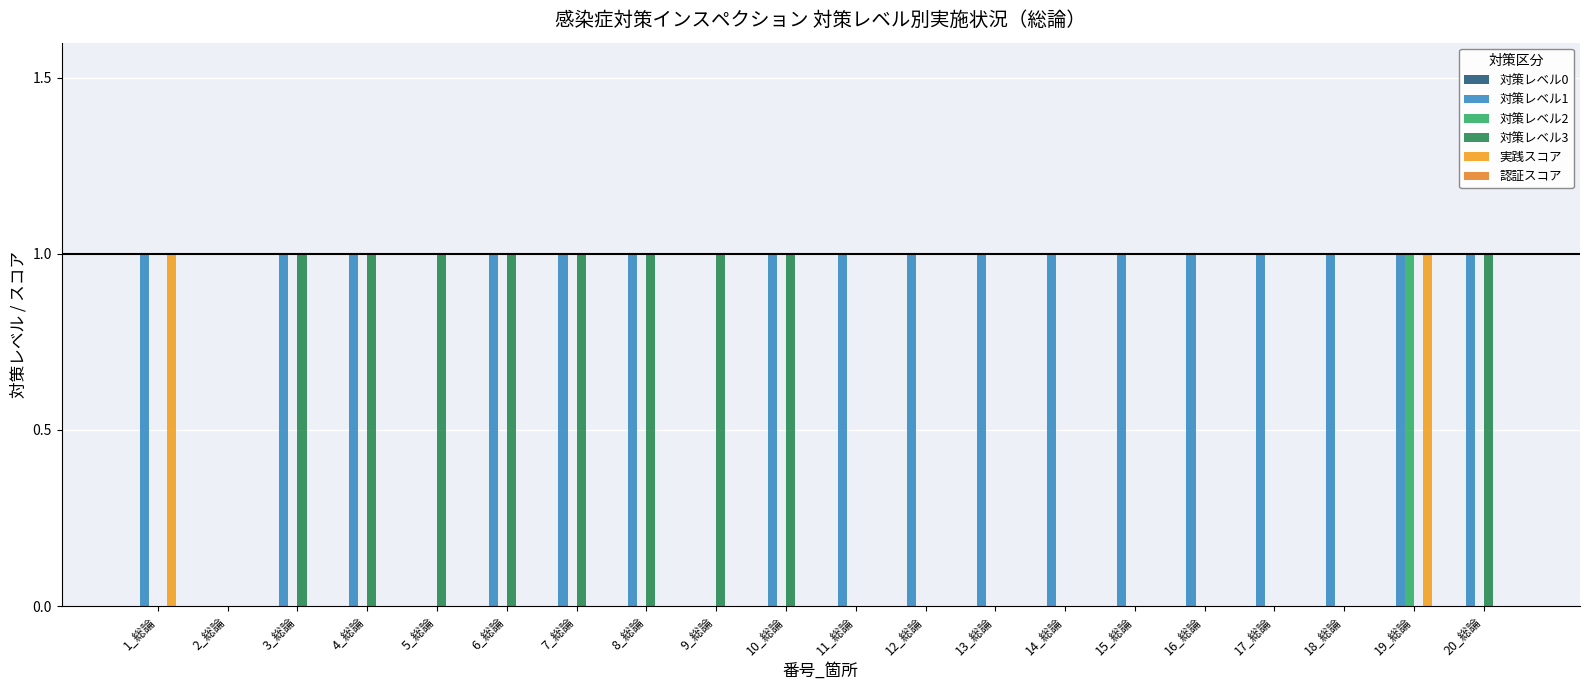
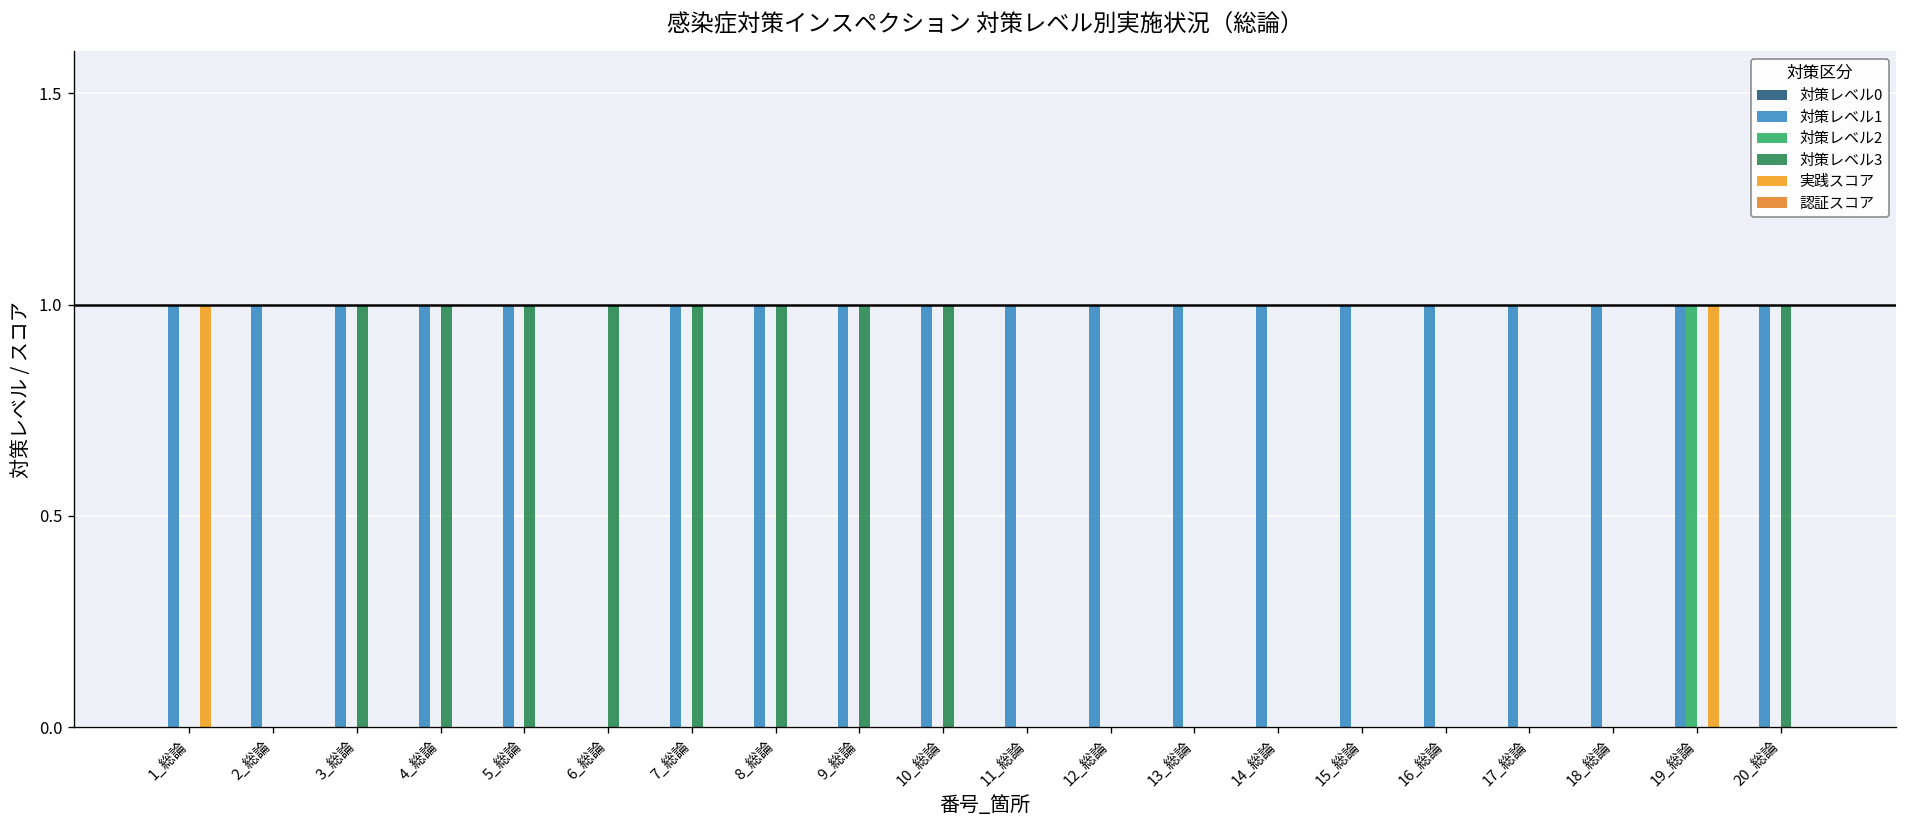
対策レベル1, 2_総論: 0 -> 1
対策レベル1, 5_総論: 0 -> 1
対策レベル1, 6_総論: 1 -> 0
対策レベル1, 9_総論: 0 -> 1
